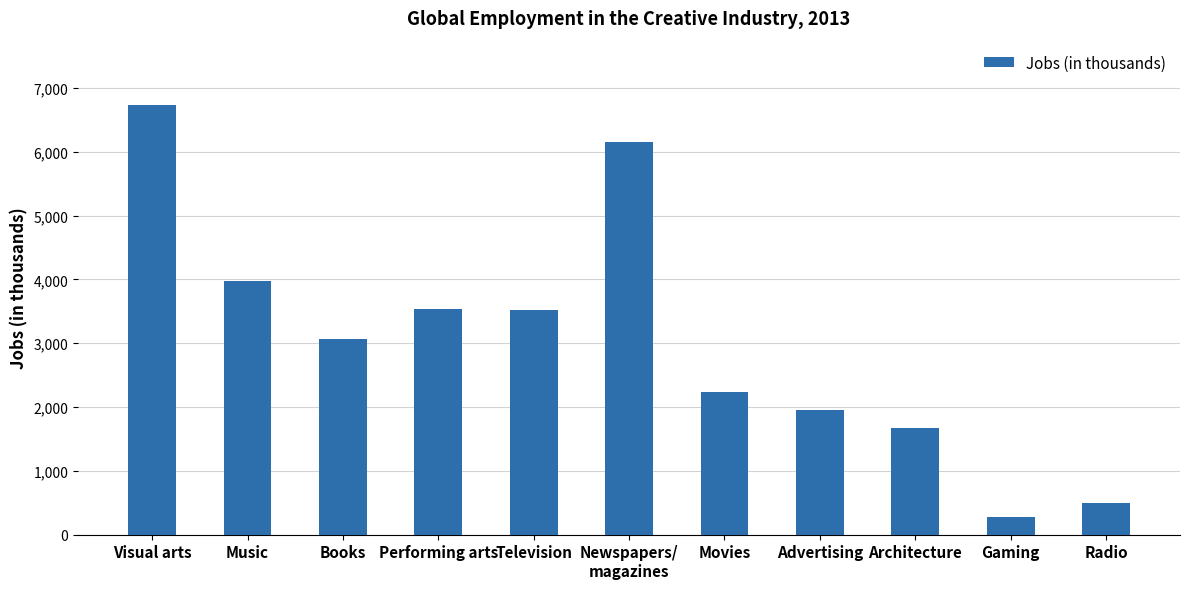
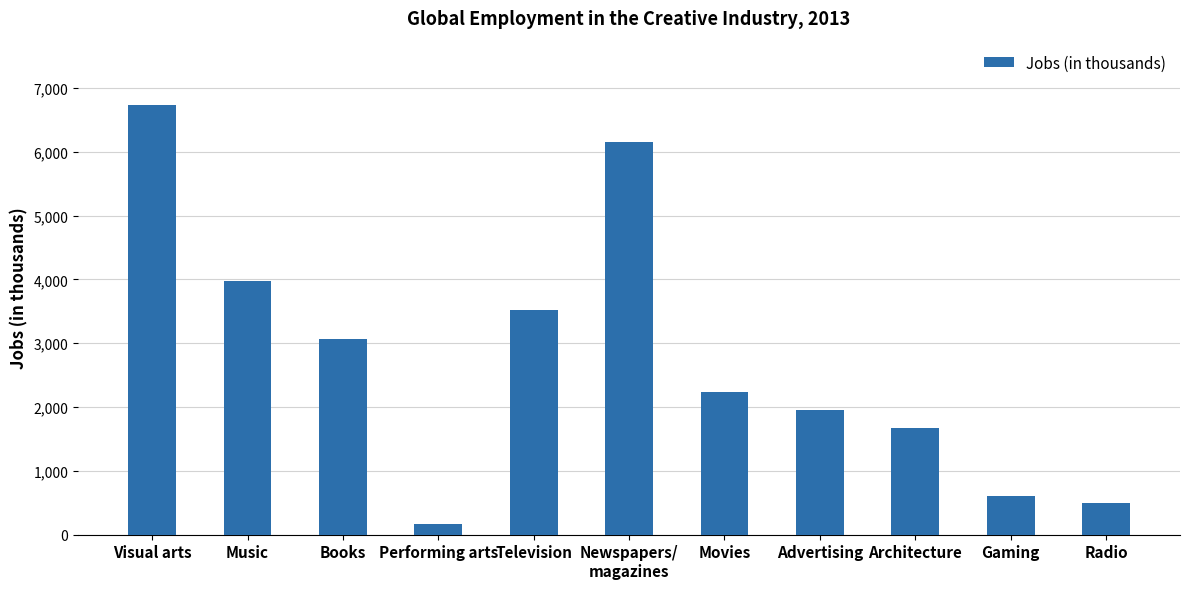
Performing arts: 3,500 -> 200
Gaming: 300 -> 600
